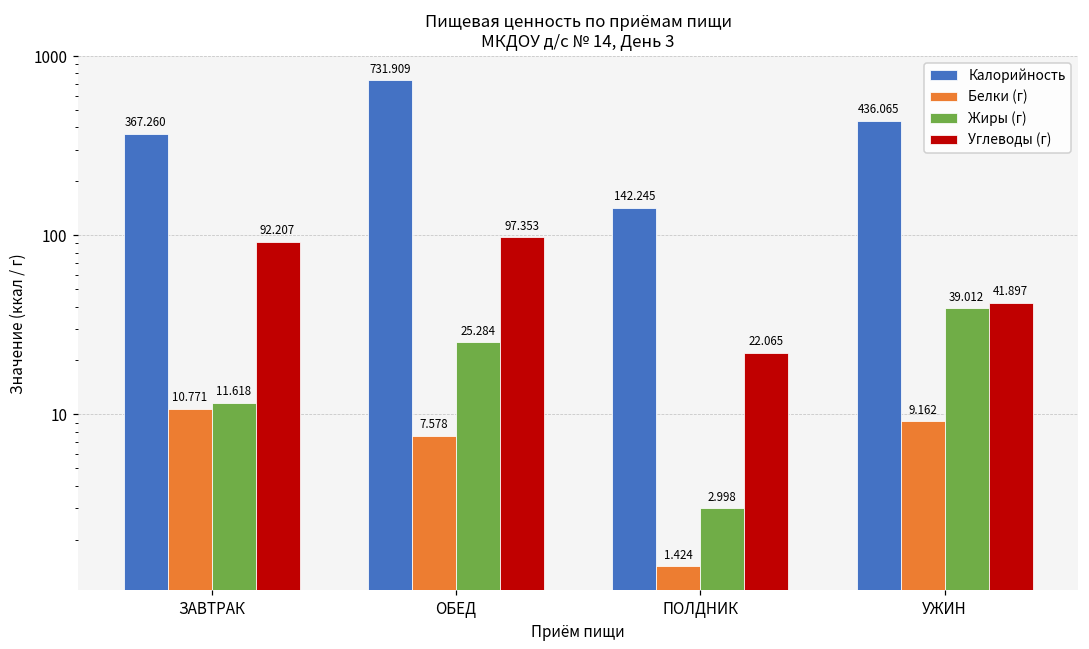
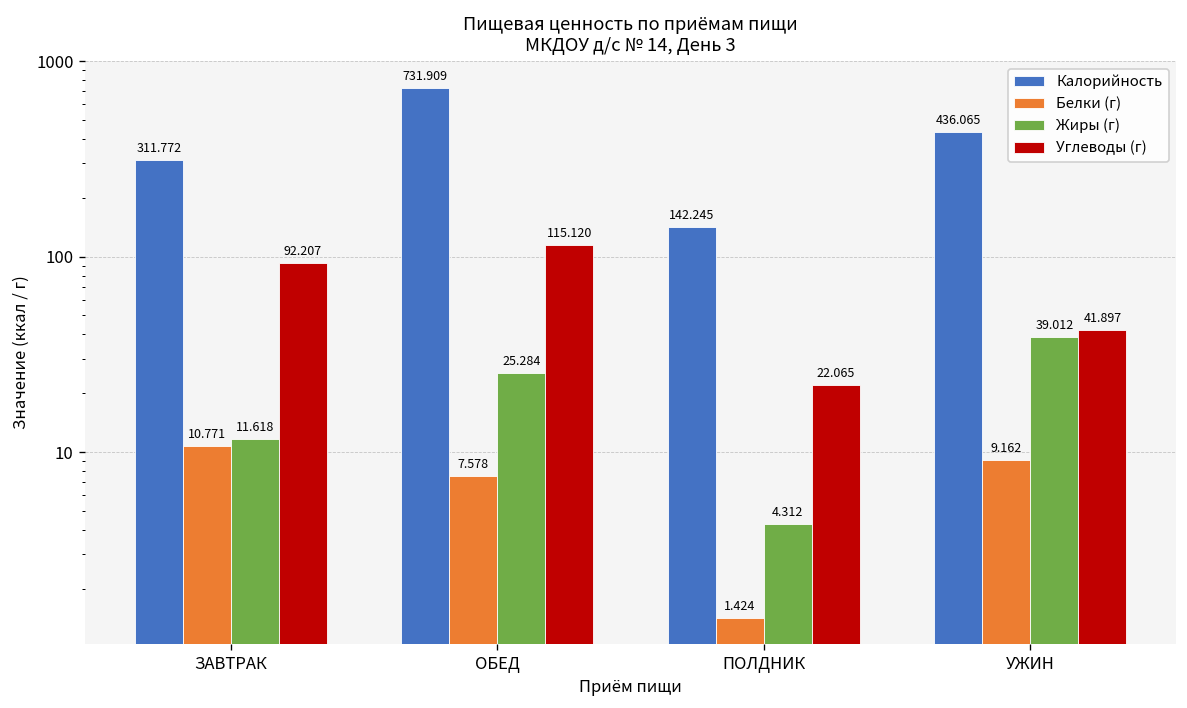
Калорийность, ЗАВТРАК: 367.260 -> 311.772
Углеводы (г), ОБЕД: 97.353 -> 115.120
Жиры (г), ПОЛДНИК: 2.998 -> 4.312
